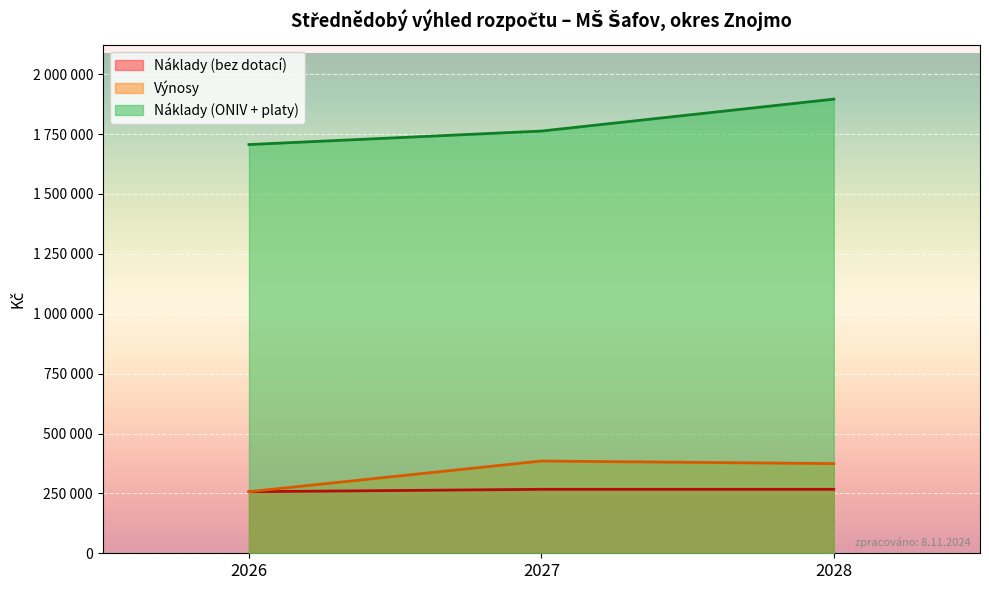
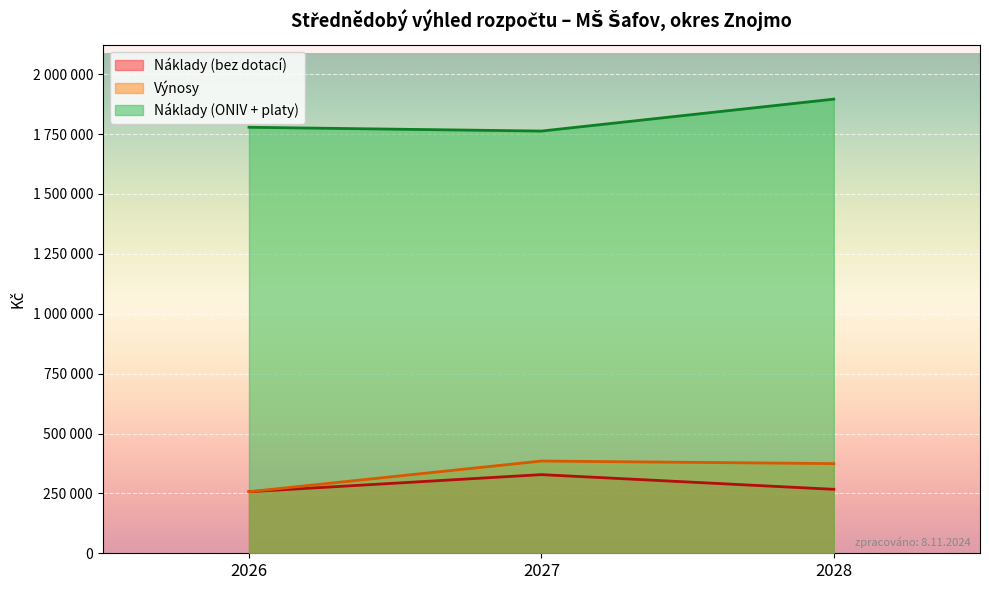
Náklady (ONIV + platy), 2026: 1710000 -> 1780000
Náklady (bez dotací), 2027: 270000 -> 330000
